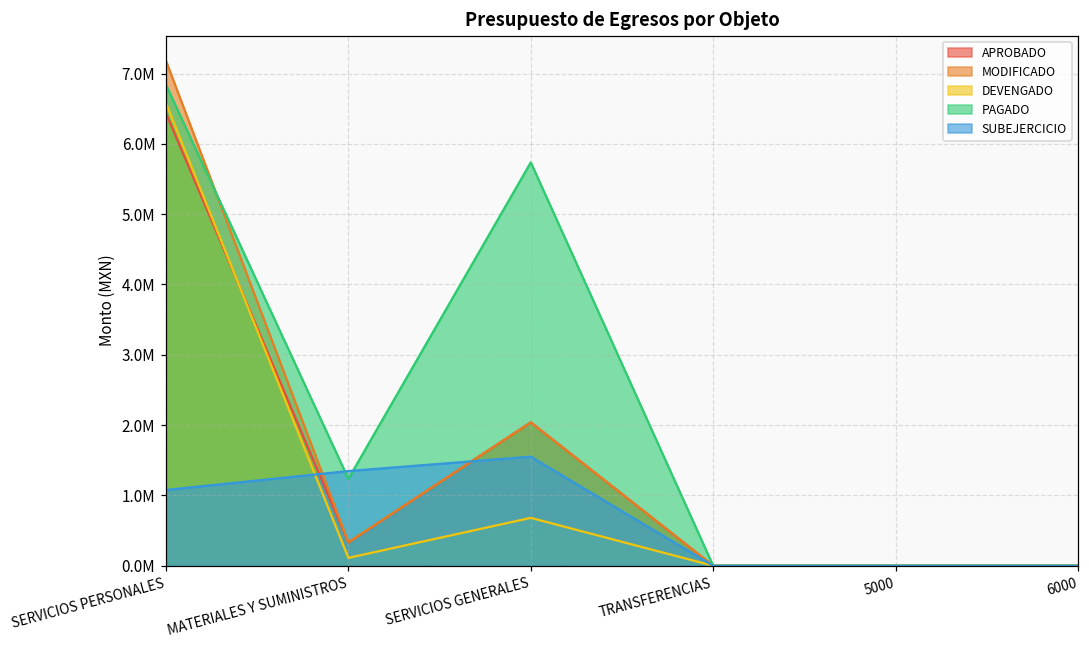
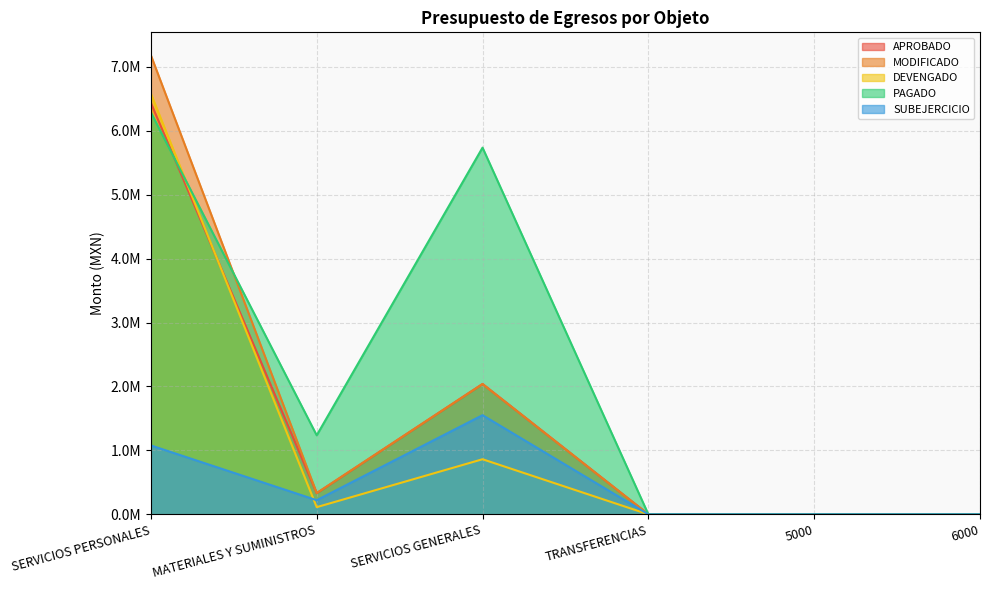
PAGADO, SERVICIOS PERSONALES: 6800000 -> 6300000
SUBEJERCICIO, MATERIALES Y SUMINISTROS: 1300000 -> 200000
DEVENGADO, SERVICIOS GENERALES: 700000 -> 900000
